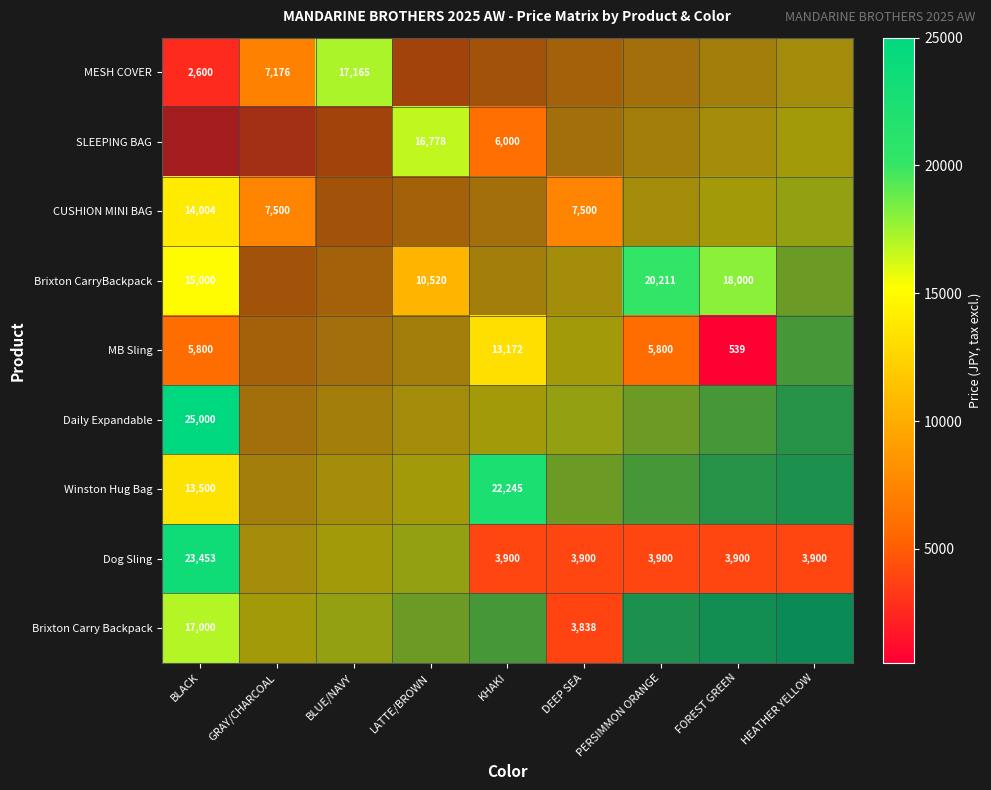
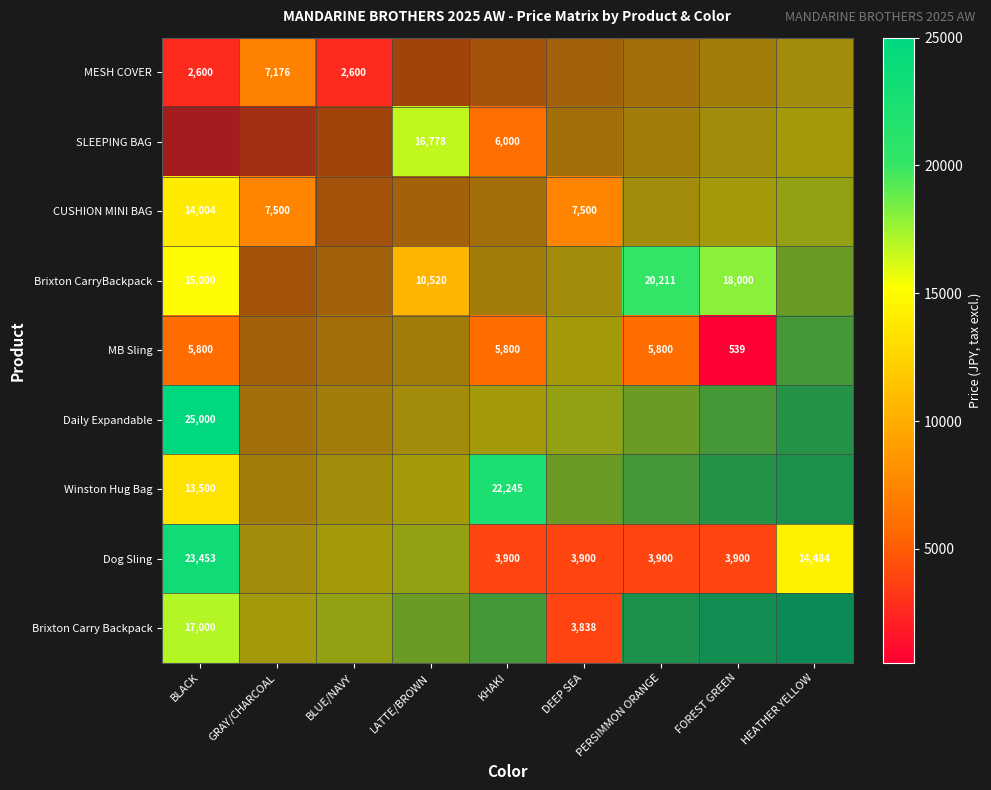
MESH COVER, BLUE/NAVY: 17,165 -> 2,600
MB Sling, KHAKI: 13,172 -> 5,800
Dog Sling, HEATHER YELLOW: 3,900 -> 14,484
